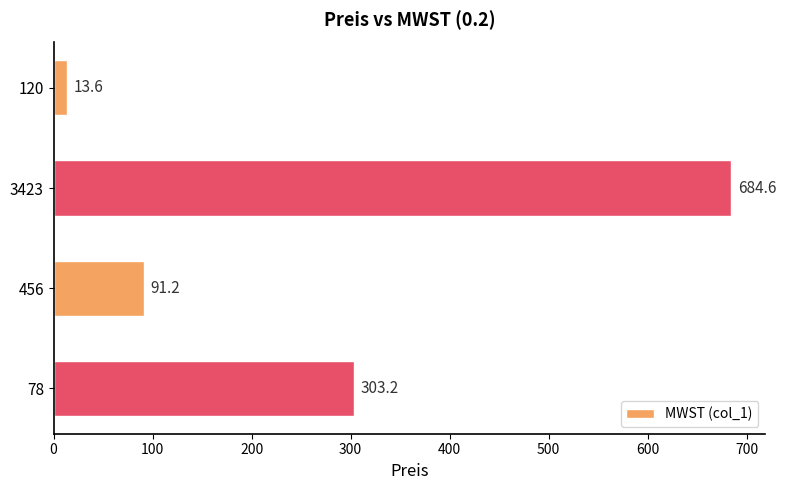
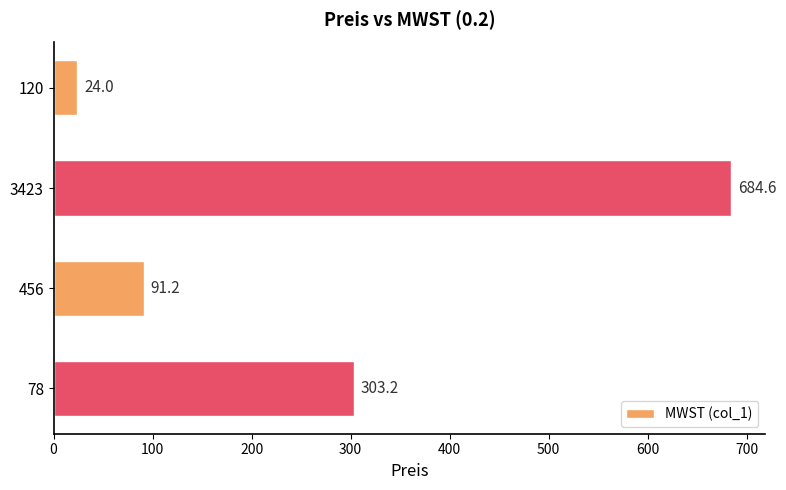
120: 13.6 -> 24.0
